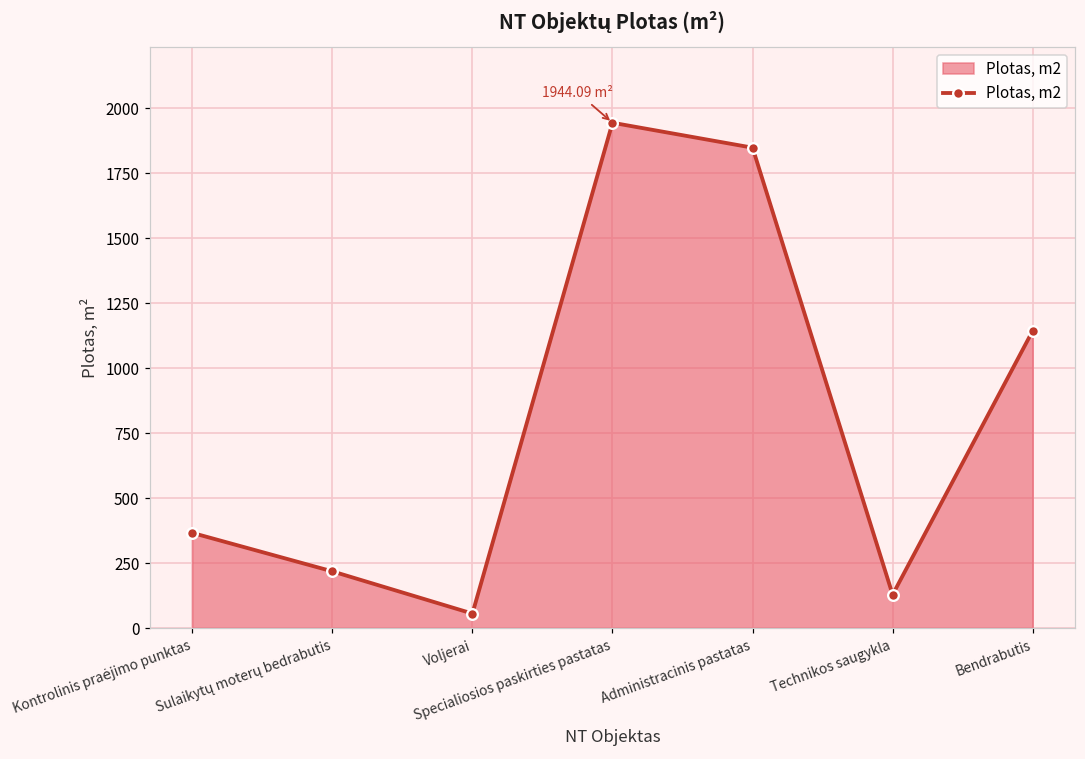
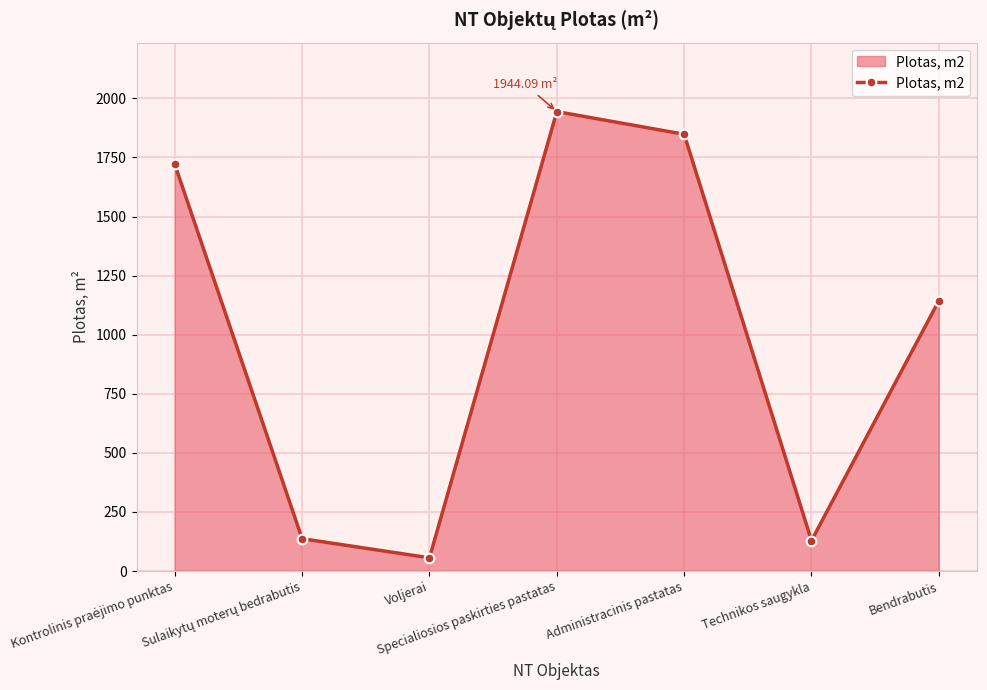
Kontrolinis praėjimo punktas: 370 -> 1720
Sulaikytų moterų bedrabutis: 220 -> 140
